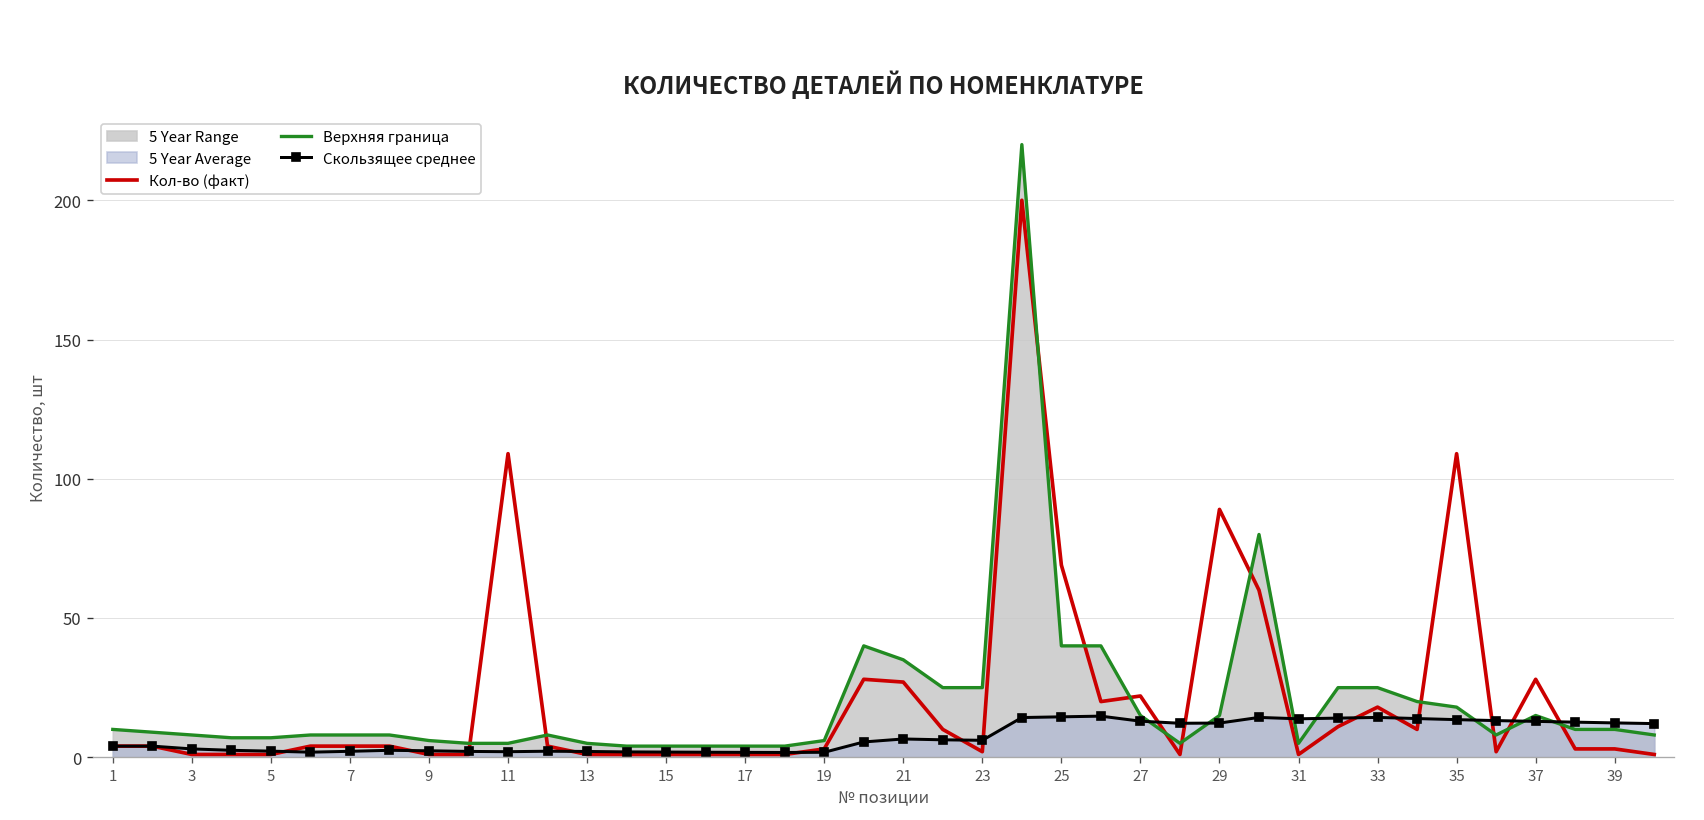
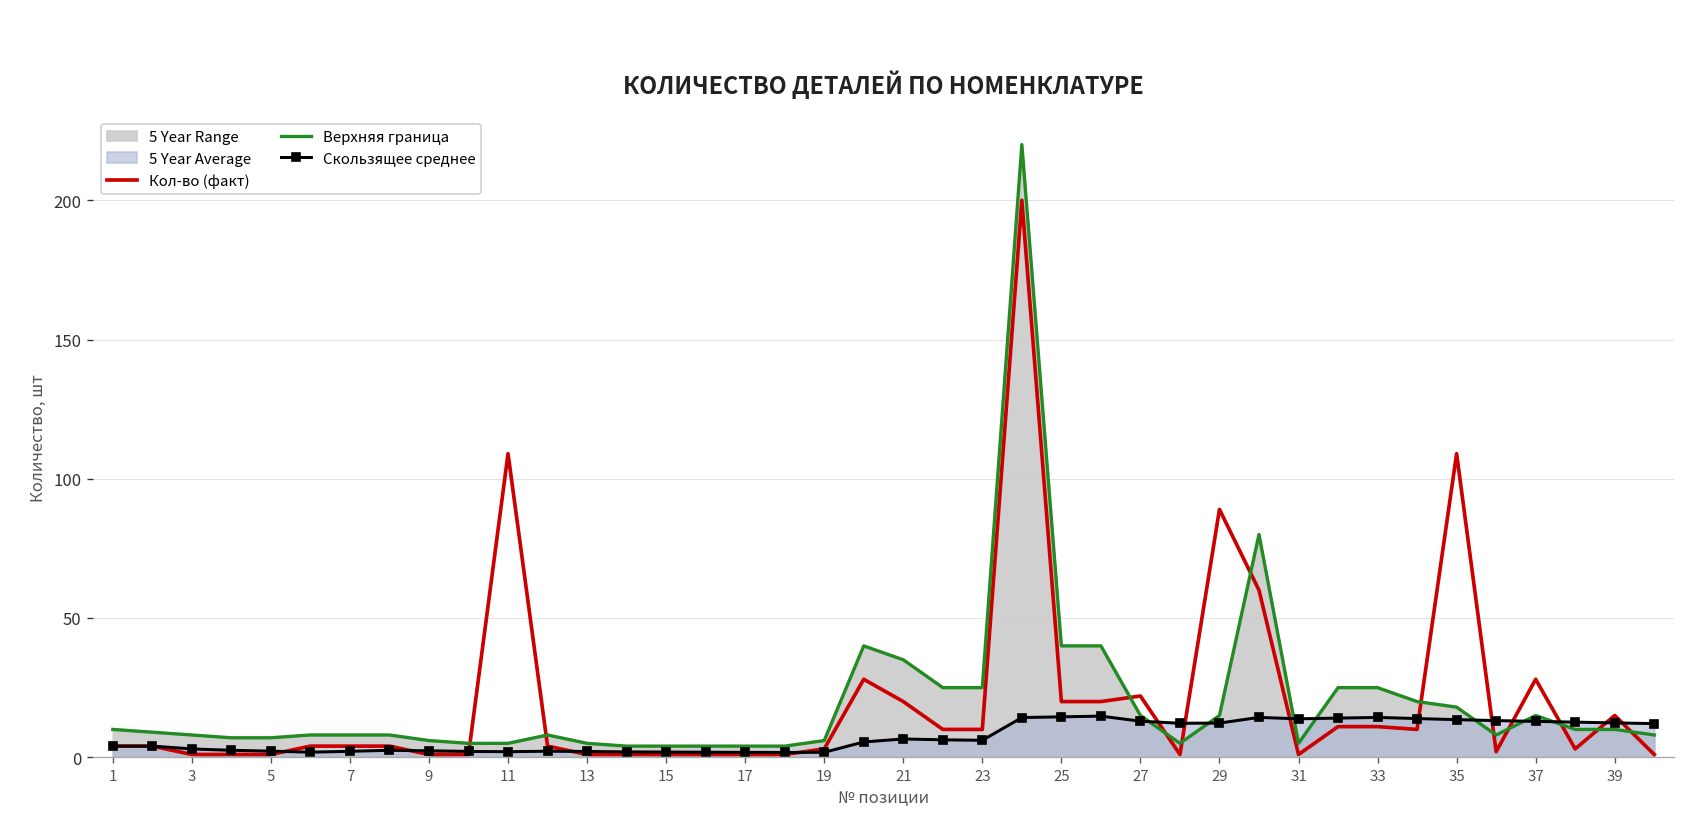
Кол-во (факт), 21: 27 -> 20
Кол-во (факт), 23: 2 -> 10
Кол-во (факт), 25: 69 -> 20
Кол-во (факт), 33: 18 -> 11
Кол-во (факт), 39: 3 -> 15
